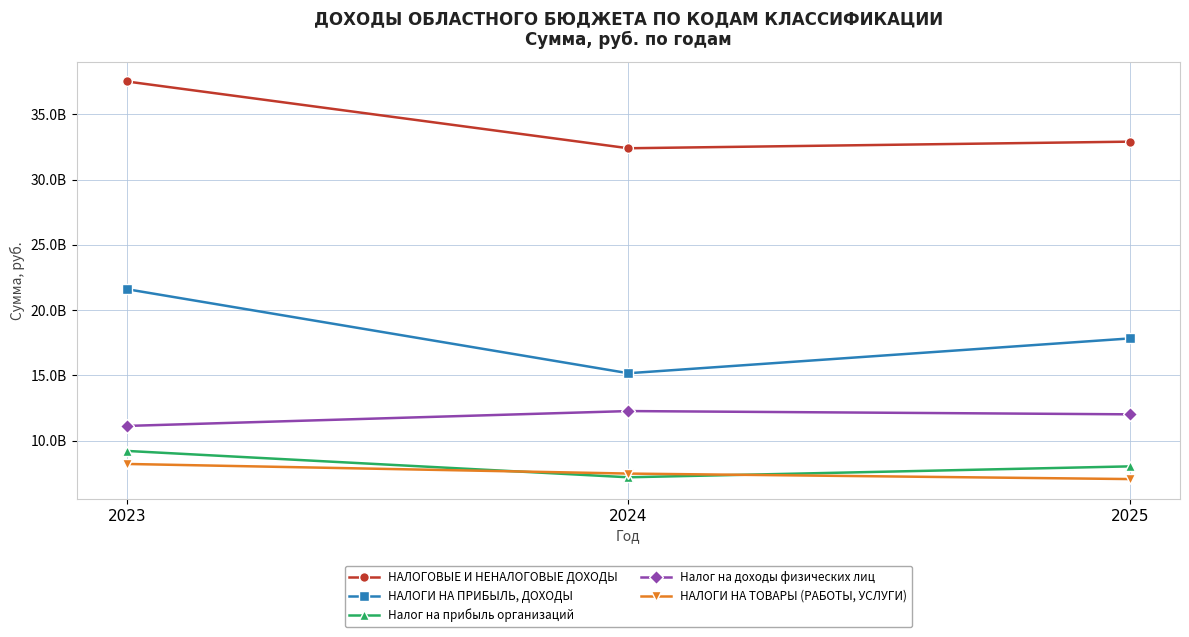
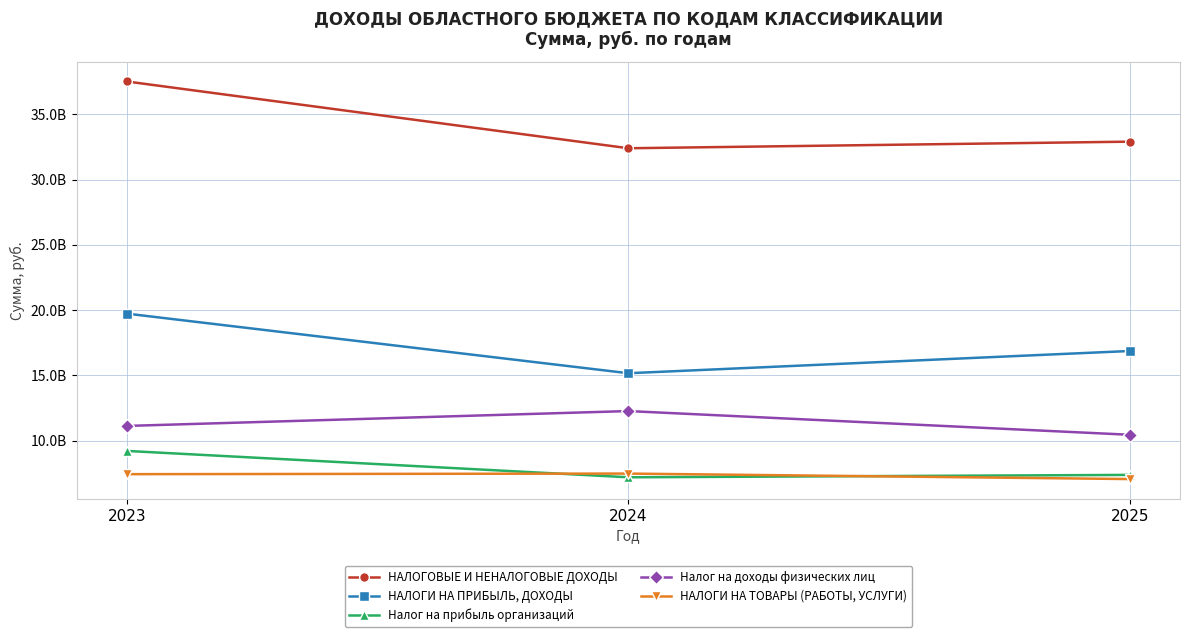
НАЛОГИ НА ПРИБЫЛЬ, ДОХОДЫ, 2023: 21600000000 -> 19700000000
НАЛОГИ НА ТОВАРЫ (РАБОТЫ, УСЛУГИ), 2023: 8200000000 -> 7400000000
НАЛОГИ НА ПРИБЫЛЬ, ДОХОДЫ, 2025: 17800000000 -> 16900000000
Налог на прибыль организаций, 2025: 8000000000 -> 7400000000
Налог на доходы физических лиц, 2025: 12000000000 -> 10500000000
